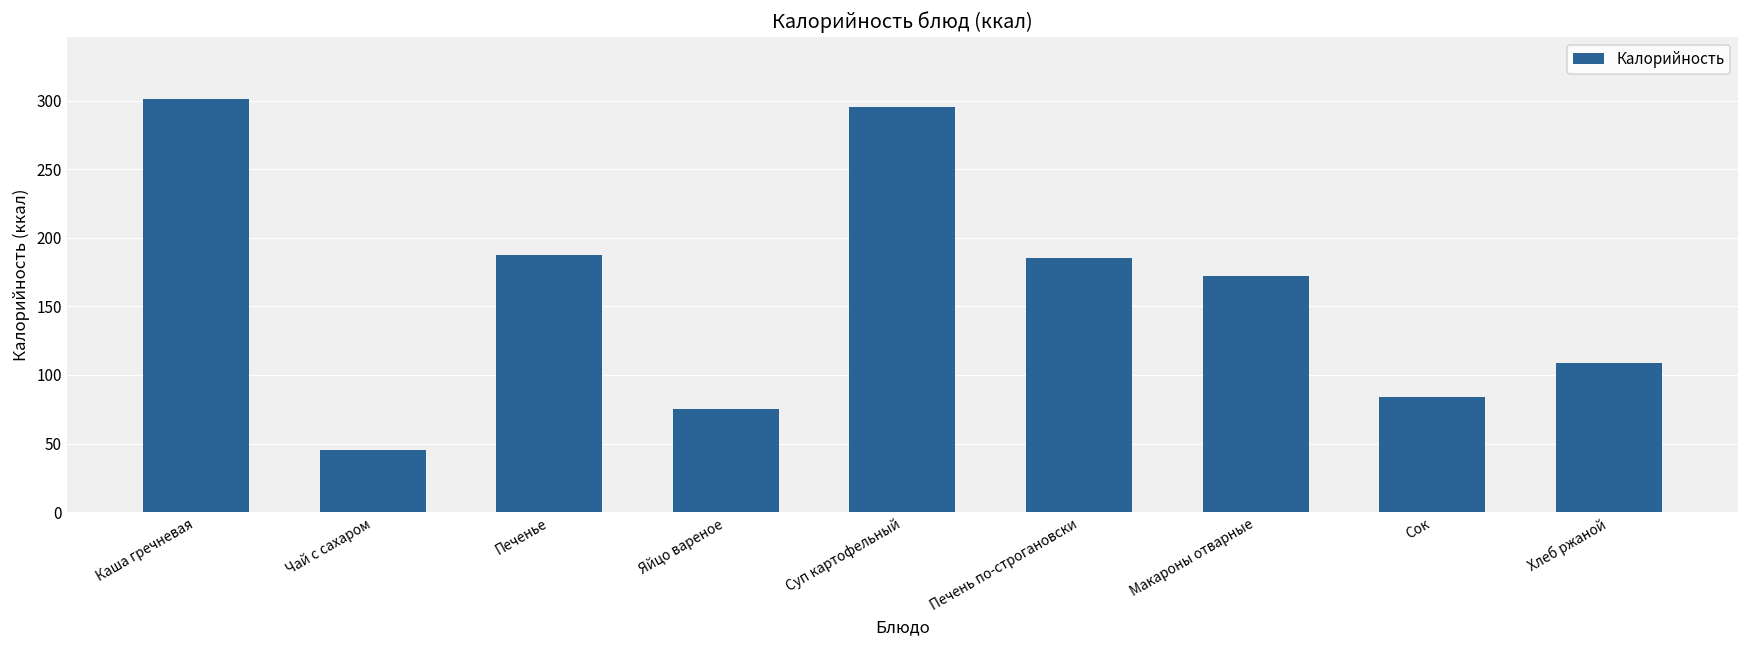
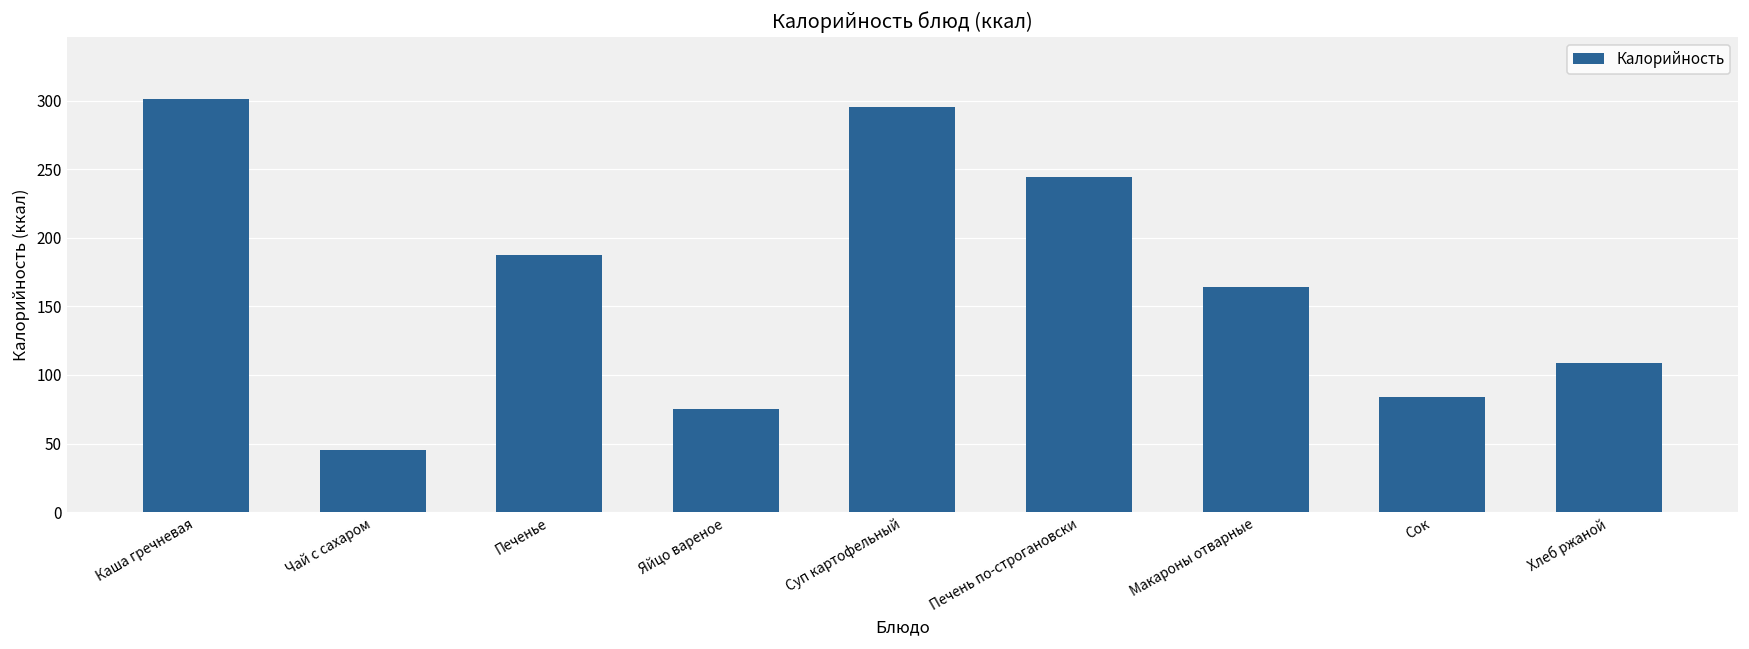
Печень по-строгановски: 185 -> 244
Макароны отварные: 172 -> 164
